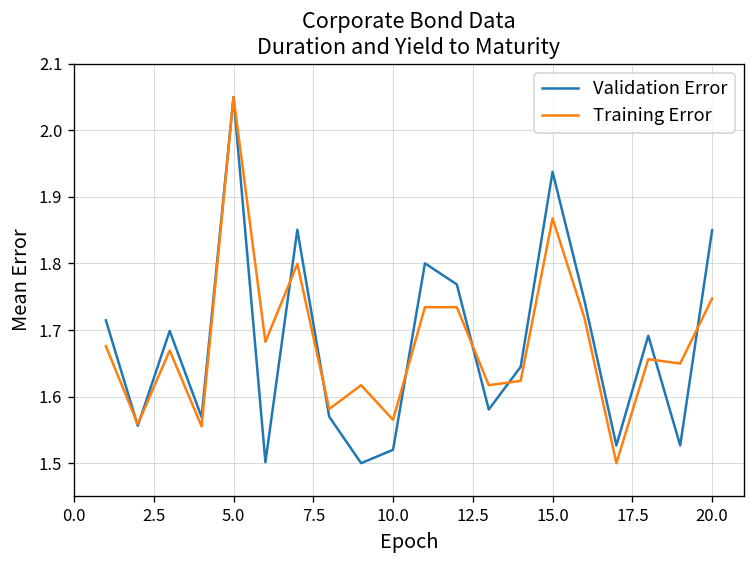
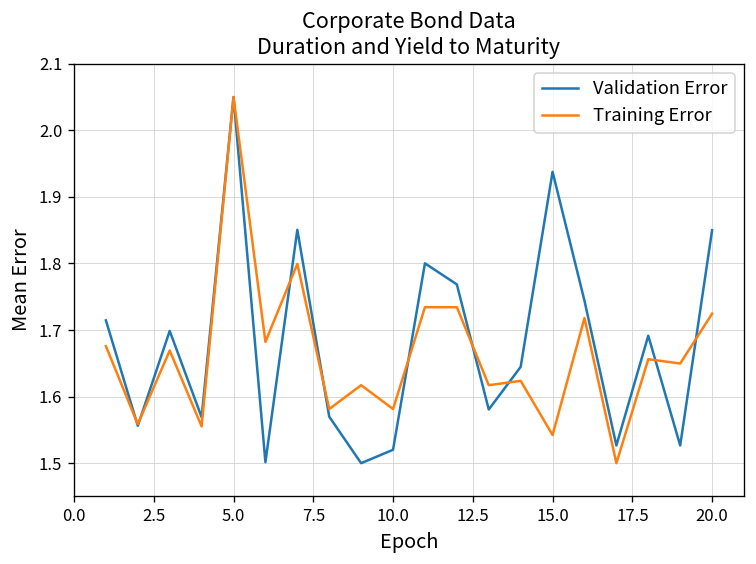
Training Error, 10.0: 1.57 -> 1.58
Training Error, 15.0: 1.87 -> 1.54
Training Error, 20.0: 1.75 -> 1.72
